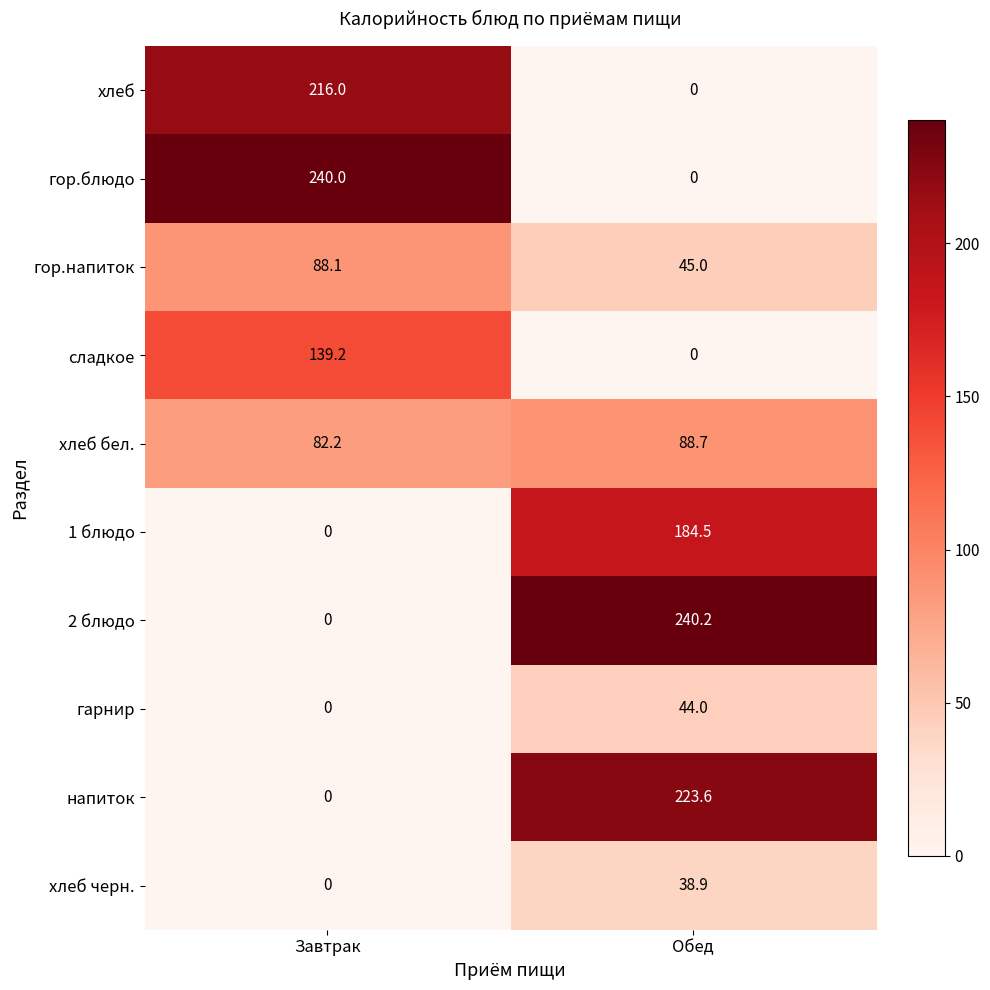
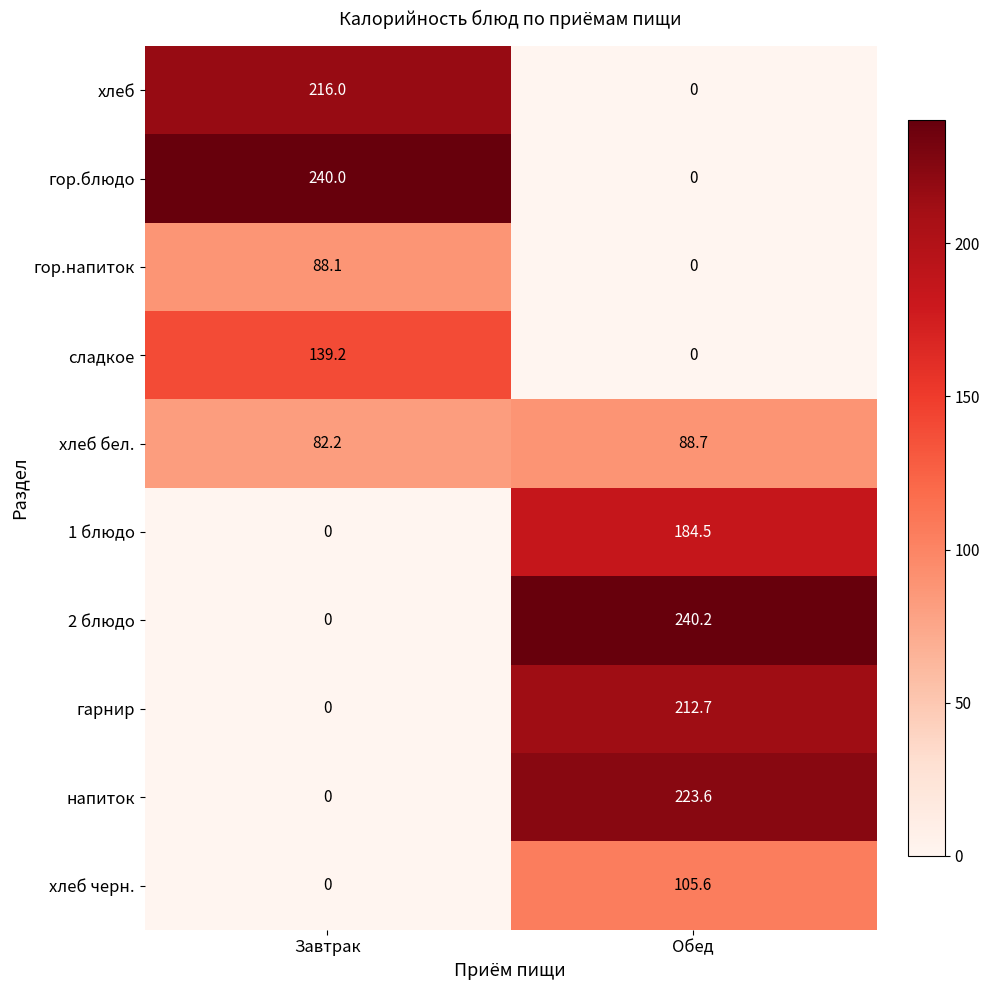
гор.напиток, Обед: 45.0 -> 0
гарнир, Обед: 44.0 -> 212.7
хлеб черн., Обед: 38.9 -> 105.6
